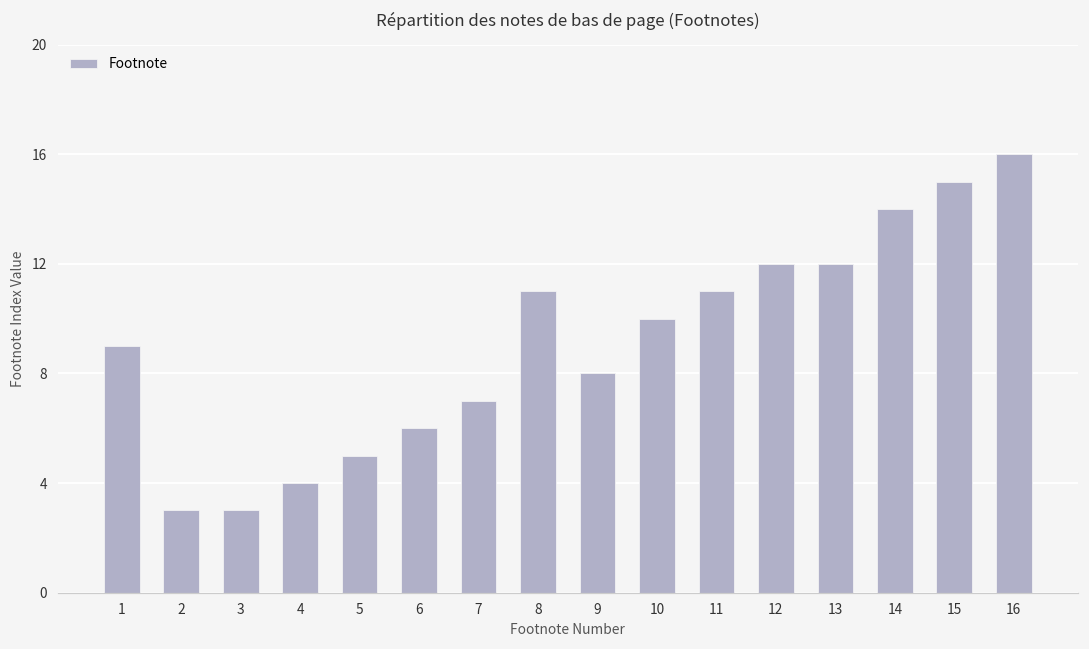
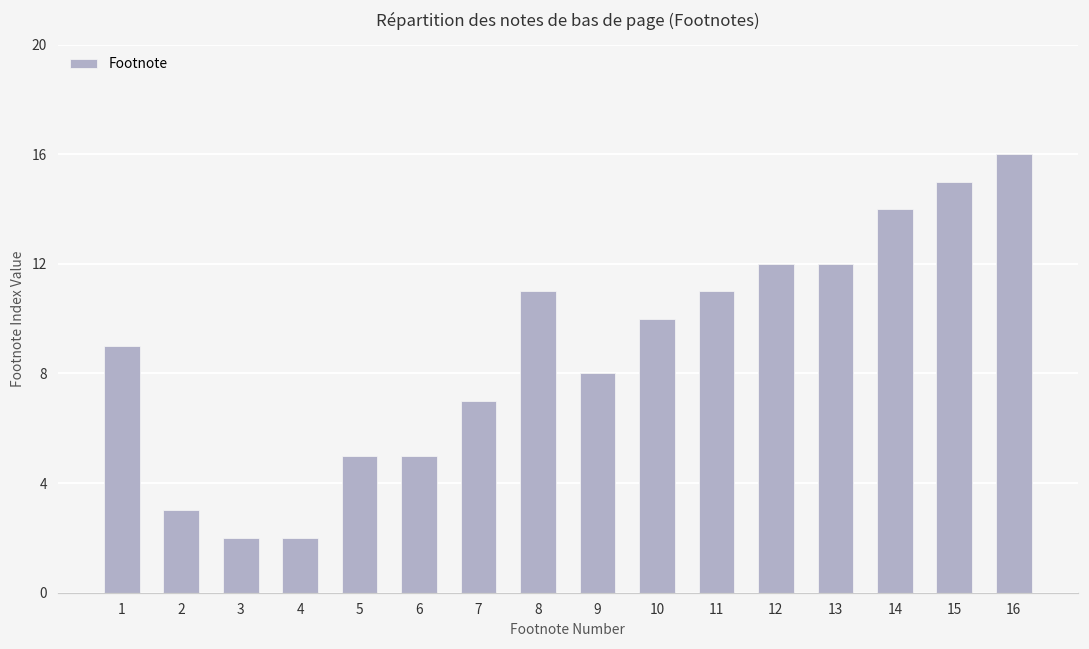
3: 3 -> 2
4: 4 -> 2
6: 6 -> 5
